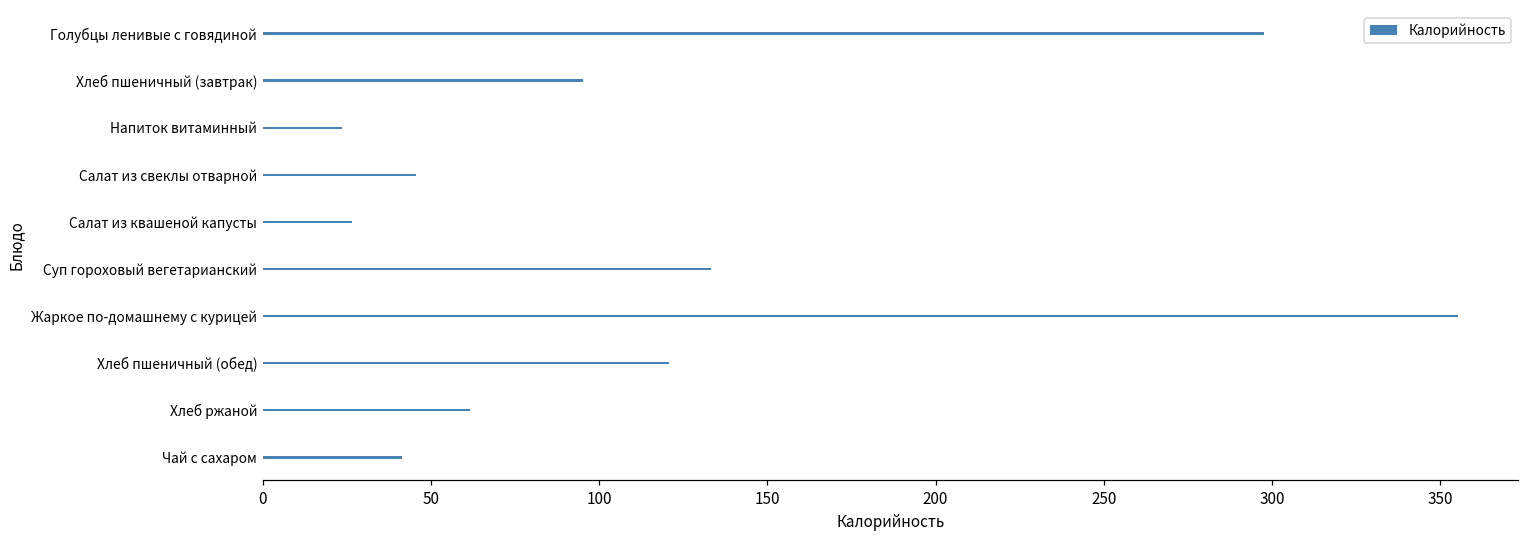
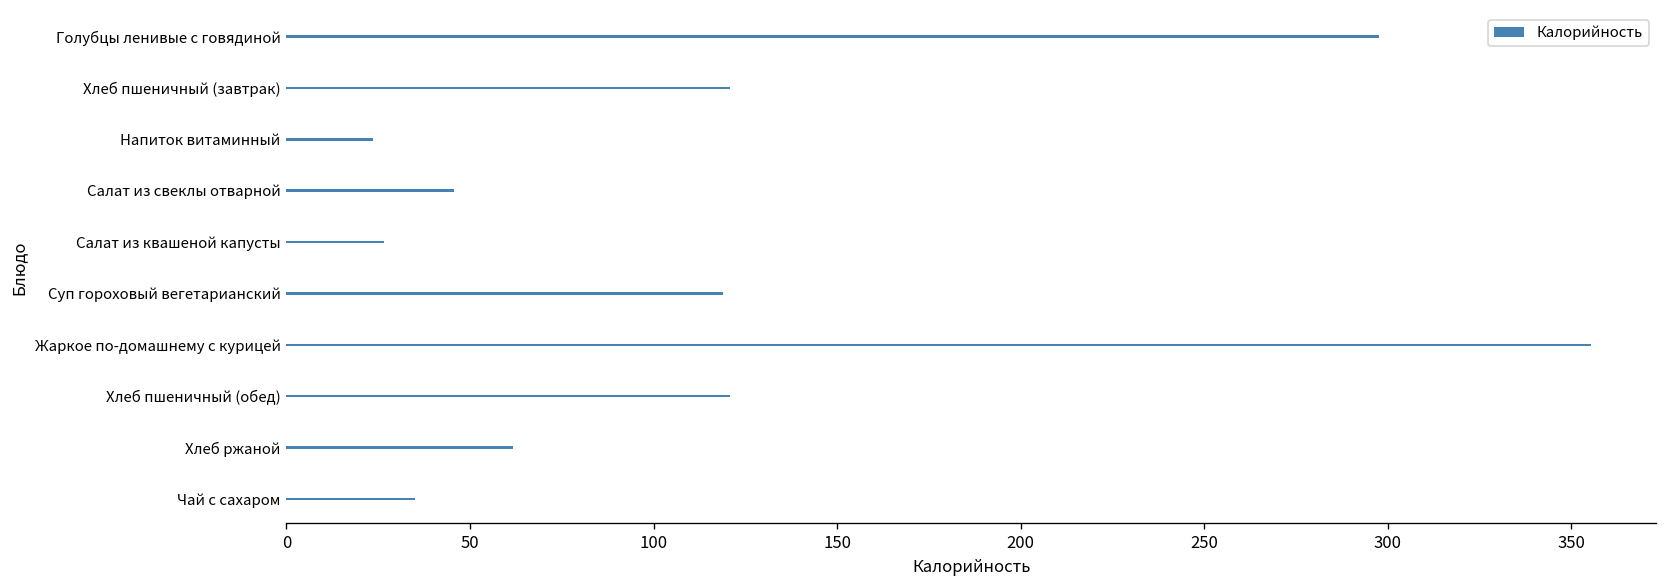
Хлеб пшеничный (завтрак): 95 -> 121
Суп гороховый вегетарианский: 133 -> 119
Чай с сахаром: 42 -> 35
